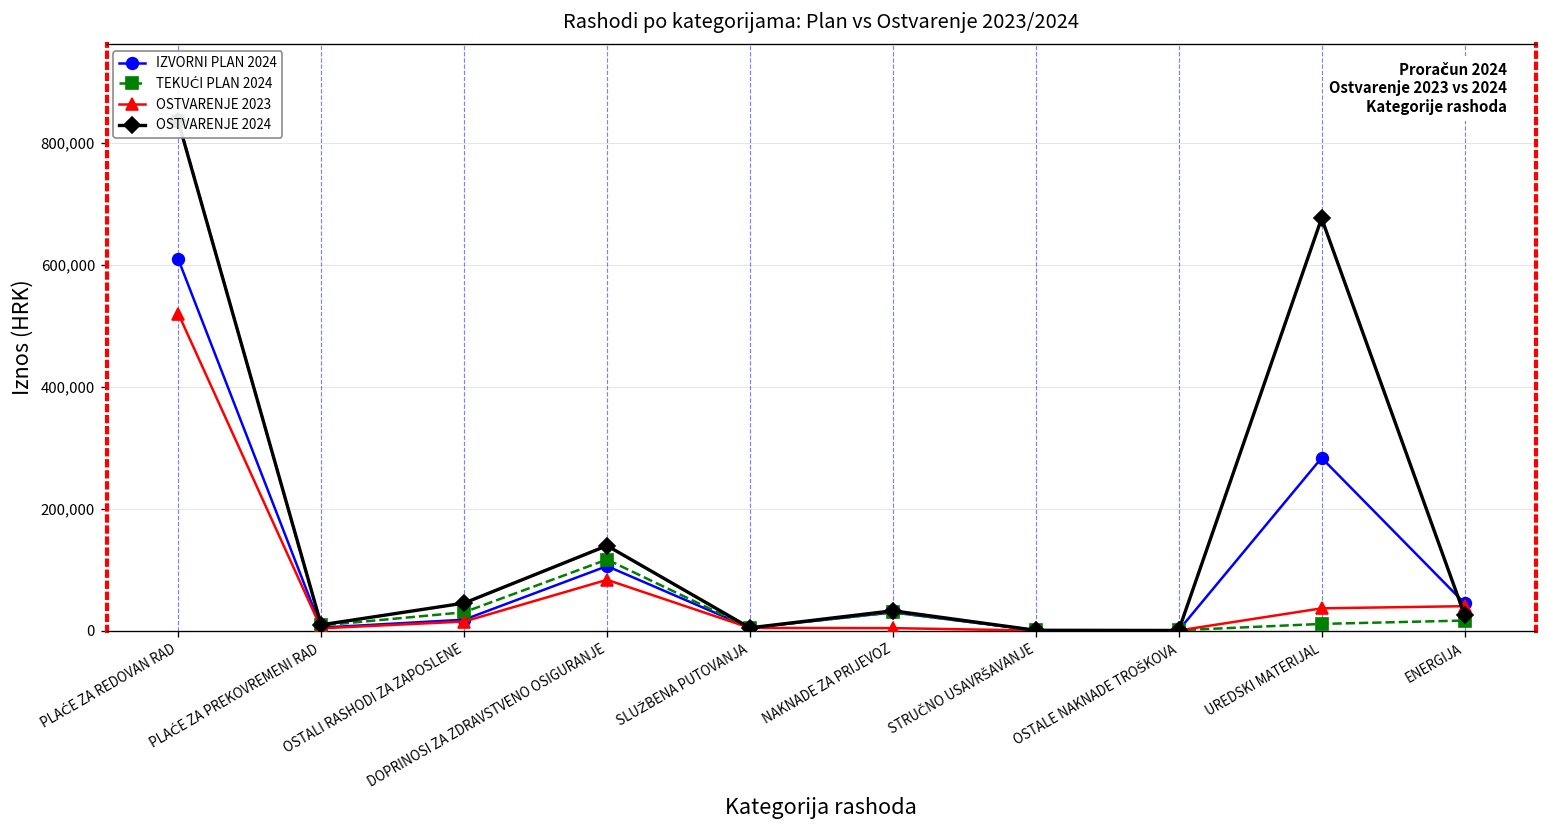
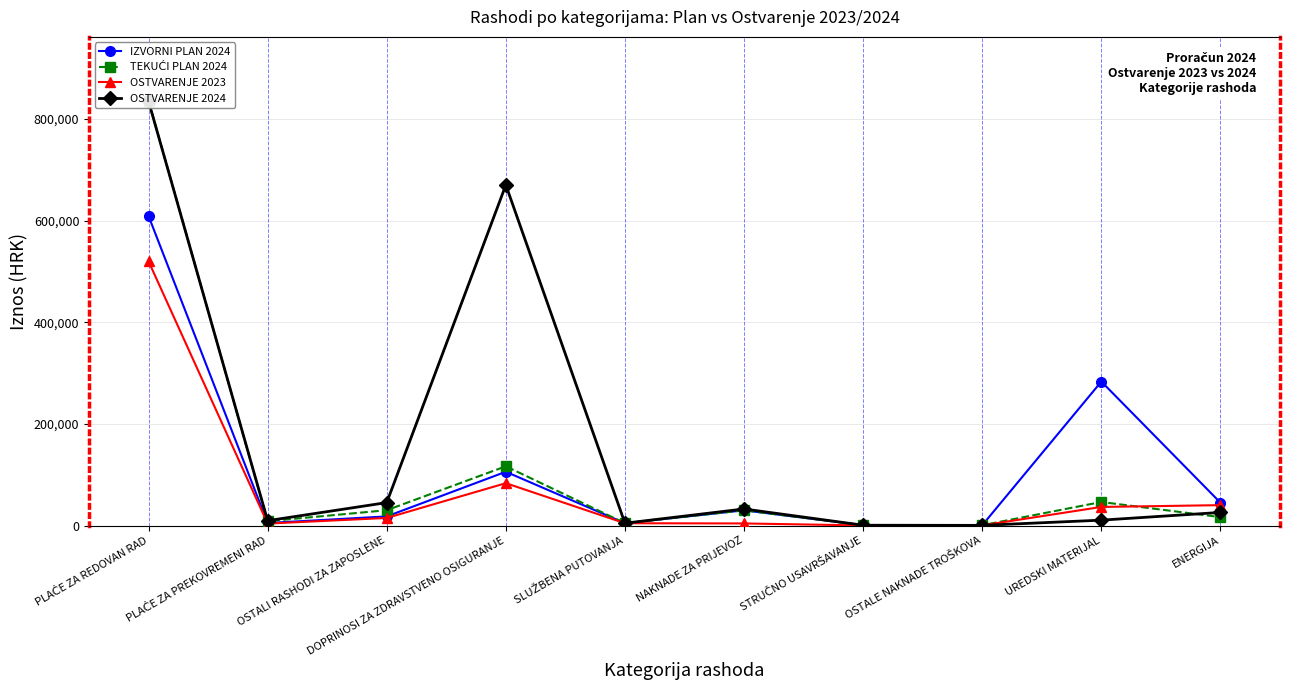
OSTVARENJE 2024, DOPRINOSI ZA ZDRAVSTVENO OSIGURANJE: 140,000 -> 670,000
TEKUĆI PLAN 2024, UREDSKI MATERIJAL: 10,000 -> 50,000
OSTVARENJE 2024, UREDSKI MATERIJAL: 680,000 -> 10,000
